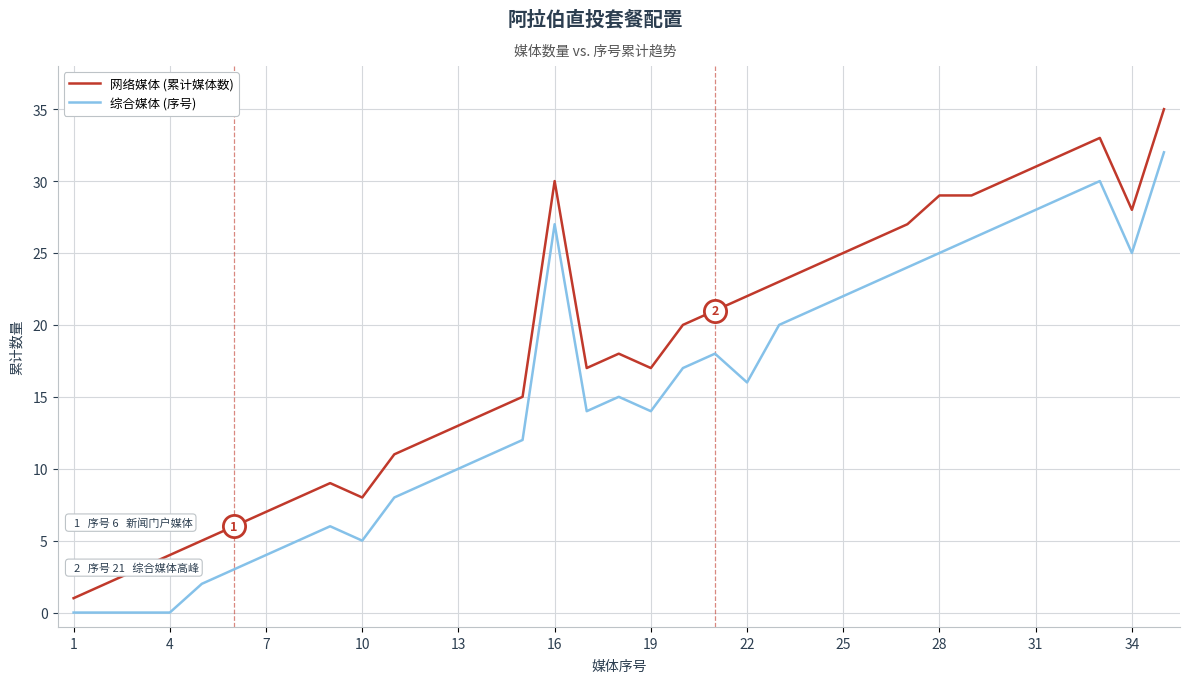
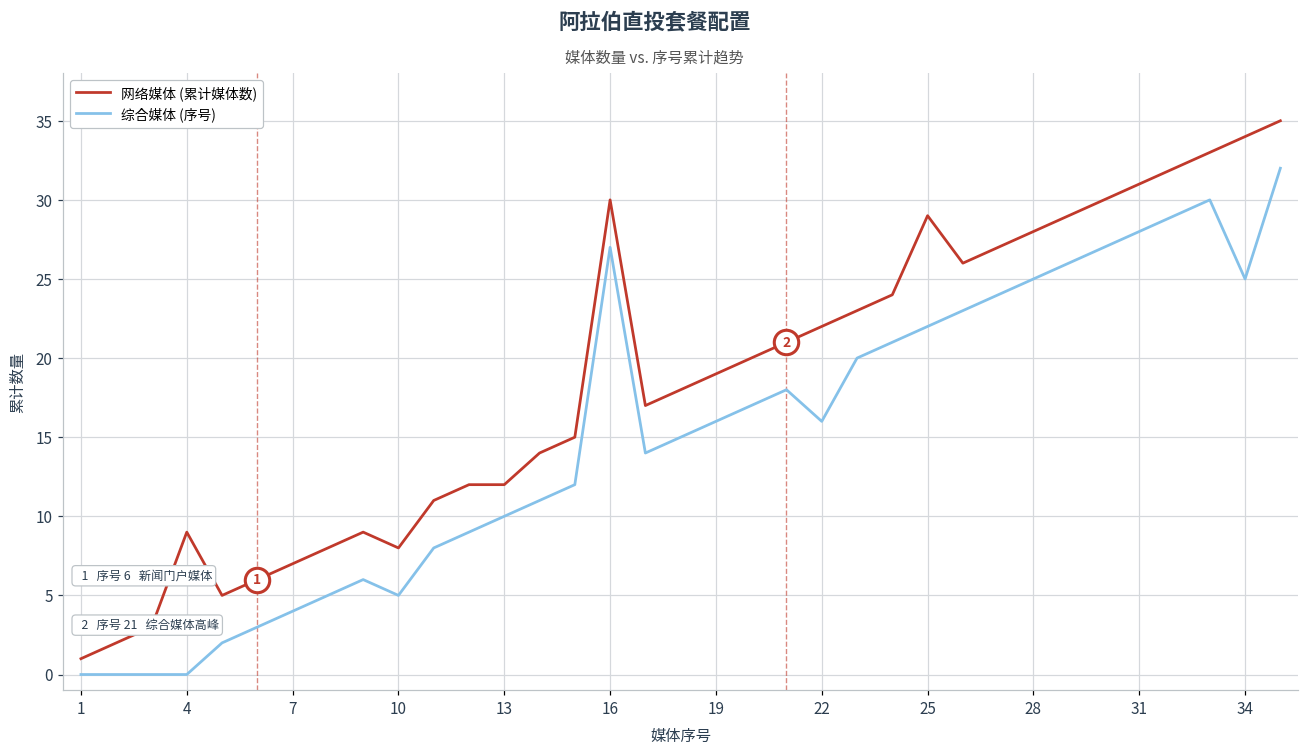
网络媒体 (累计媒体数), 4: 4 -> 9
网络媒体 (累计媒体数), 13: 13 -> 12
网络媒体 (累计媒体数), 19: 17 -> 19
综合媒体 (序号), 19: 14 -> 16
网络媒体 (累计媒体数), 25: 25 -> 29
网络媒体 (累计媒体数), 28: 29 -> 28
网络媒体 (累计媒体数), 34: 28 -> 34
